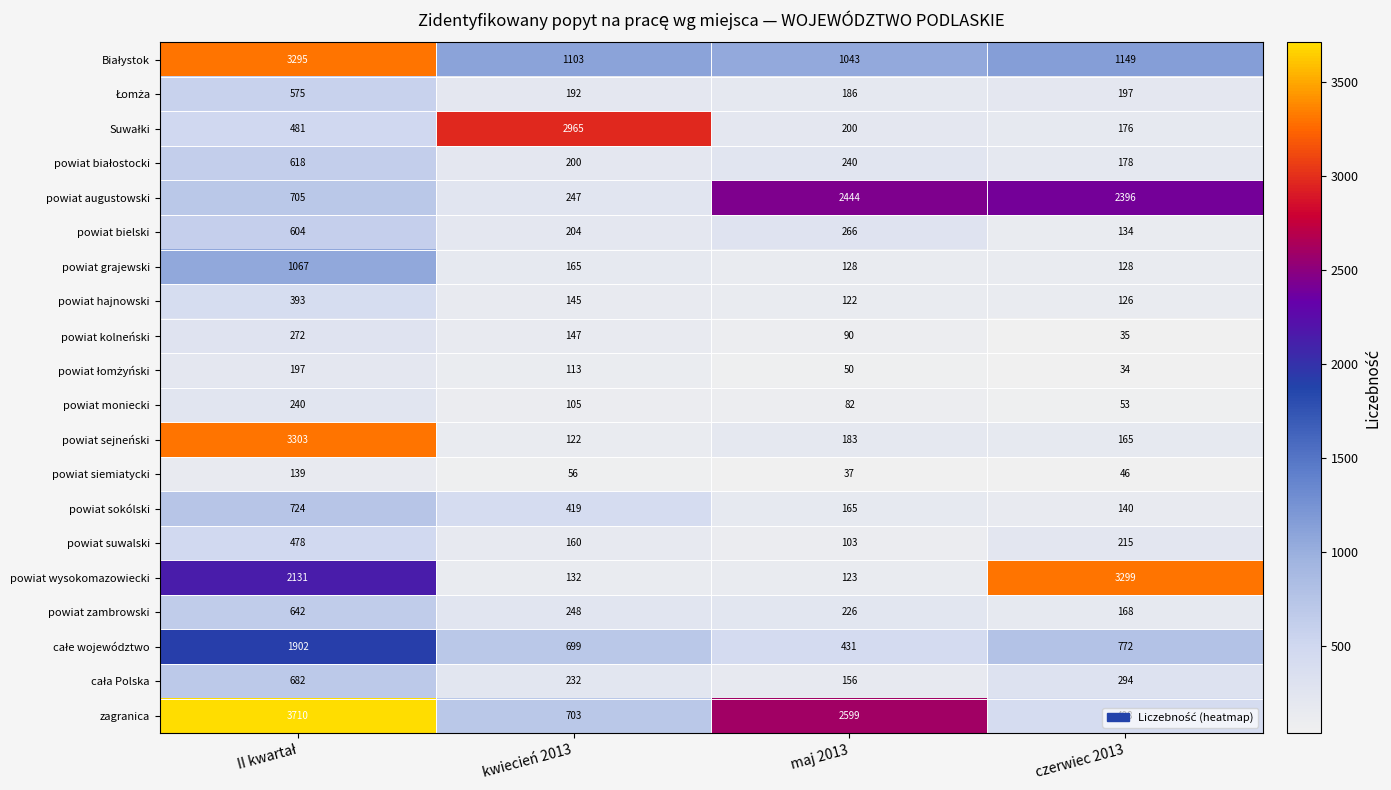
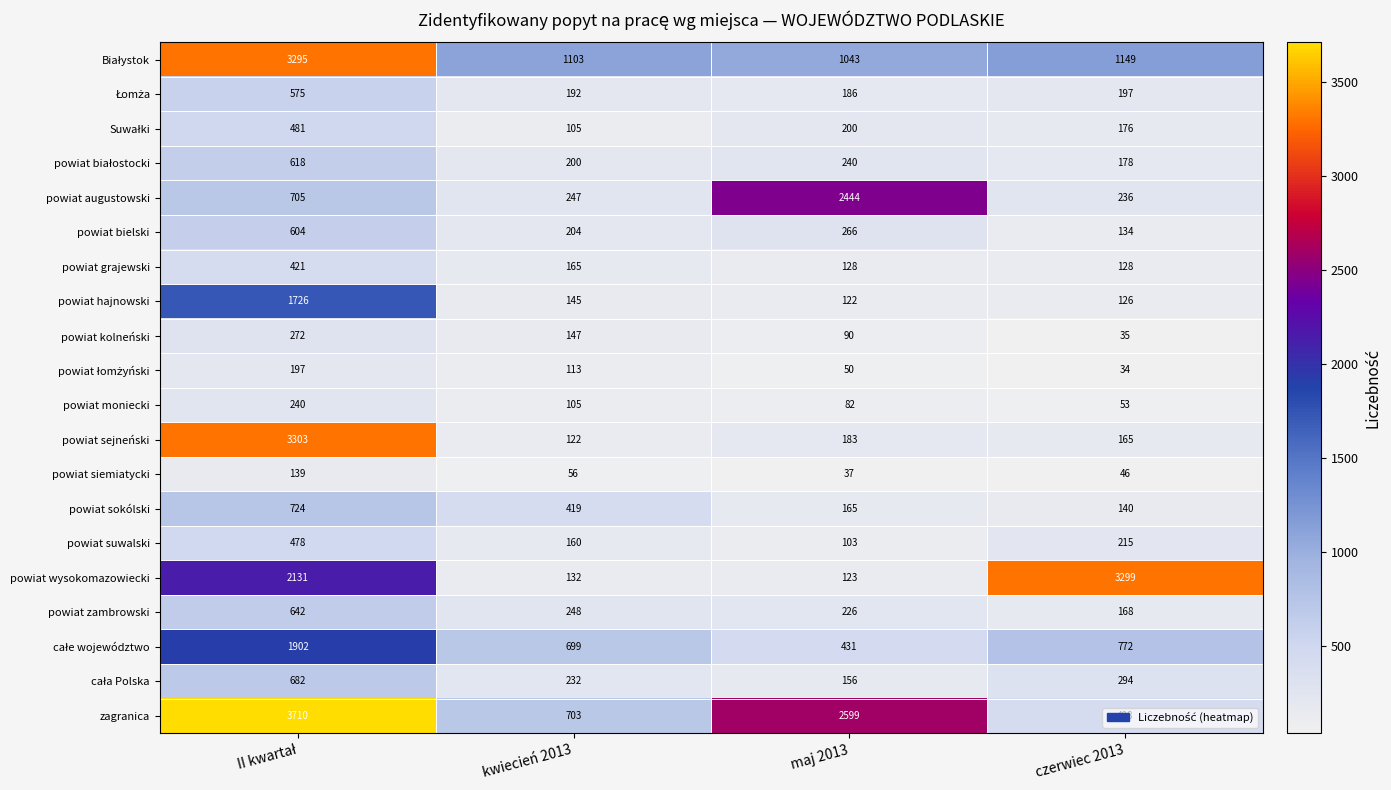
Suwałki, kwiecień 2013: 2965 -> 105
powiat augustowski, czerwiec 2013: 2396 -> 236
powiat grajewski, II kwartał: 1067 -> 421
powiat hajnowski, II kwartał: 393 -> 1726
